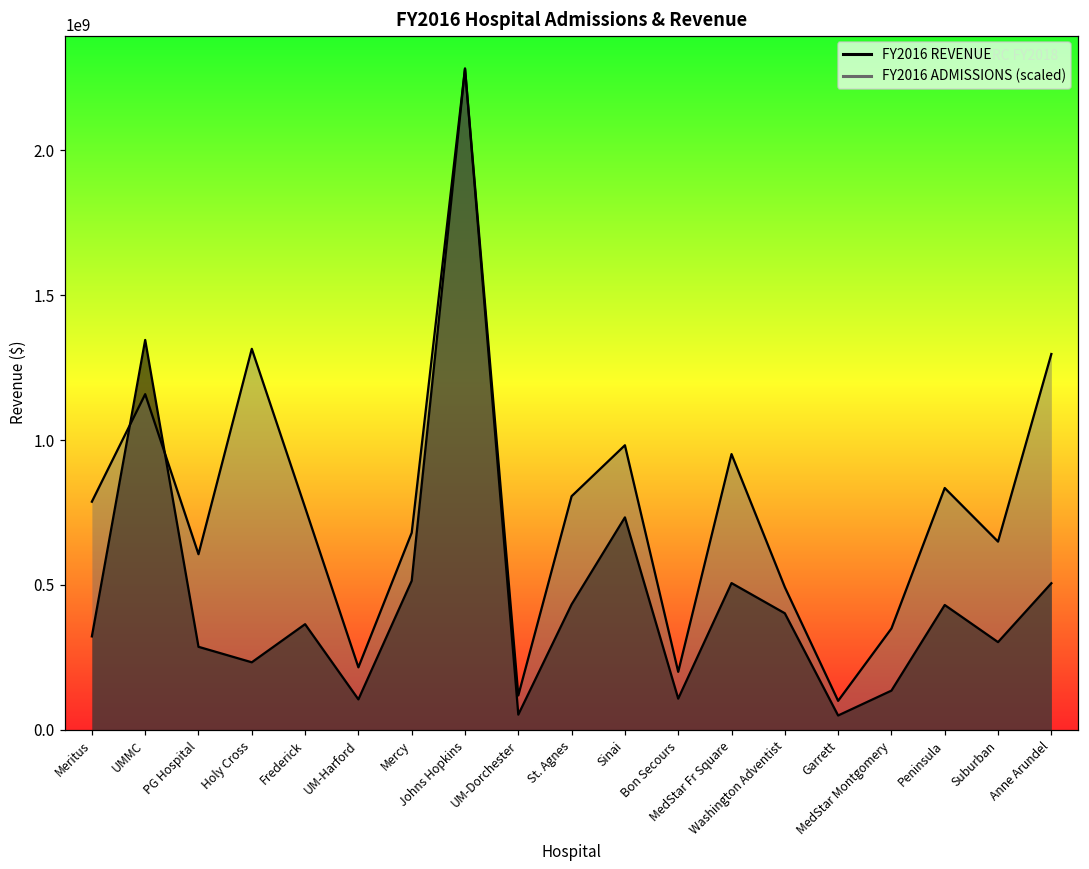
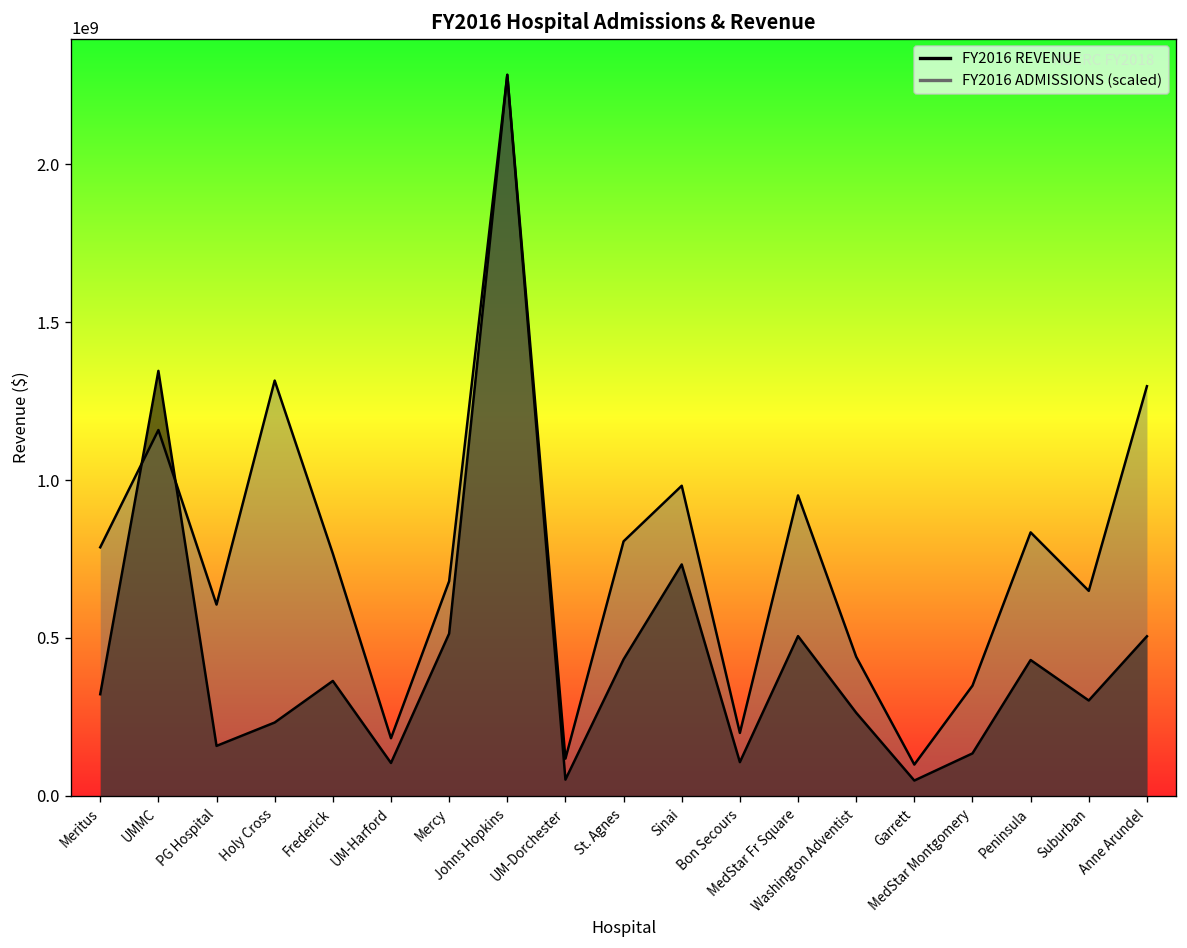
FY2016 REVENUE, PG Hospital: 290000000 -> 160000000
FY2016 ADMISSIONS (scaled), UM-Harford: 210000000 -> 180000000
FY2016 REVENUE, Washington Adventist: 400000000 -> 260000000
FY2016 ADMISSIONS (scaled), Washington Adventist: 490000000 -> 440000000
